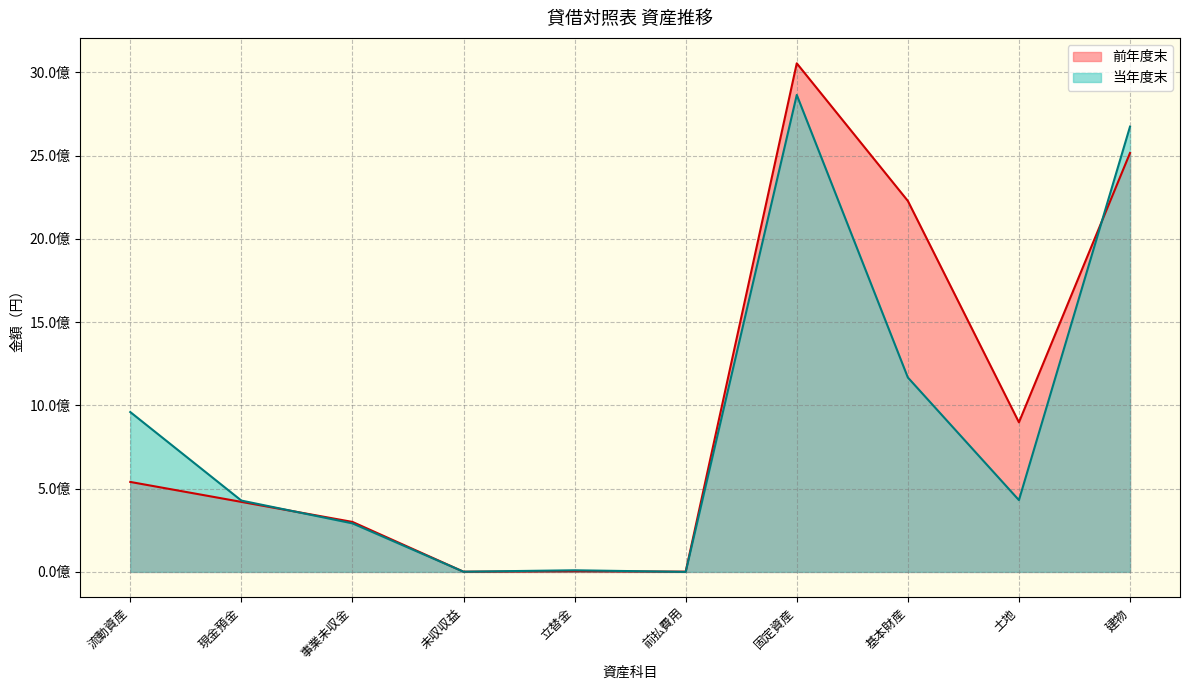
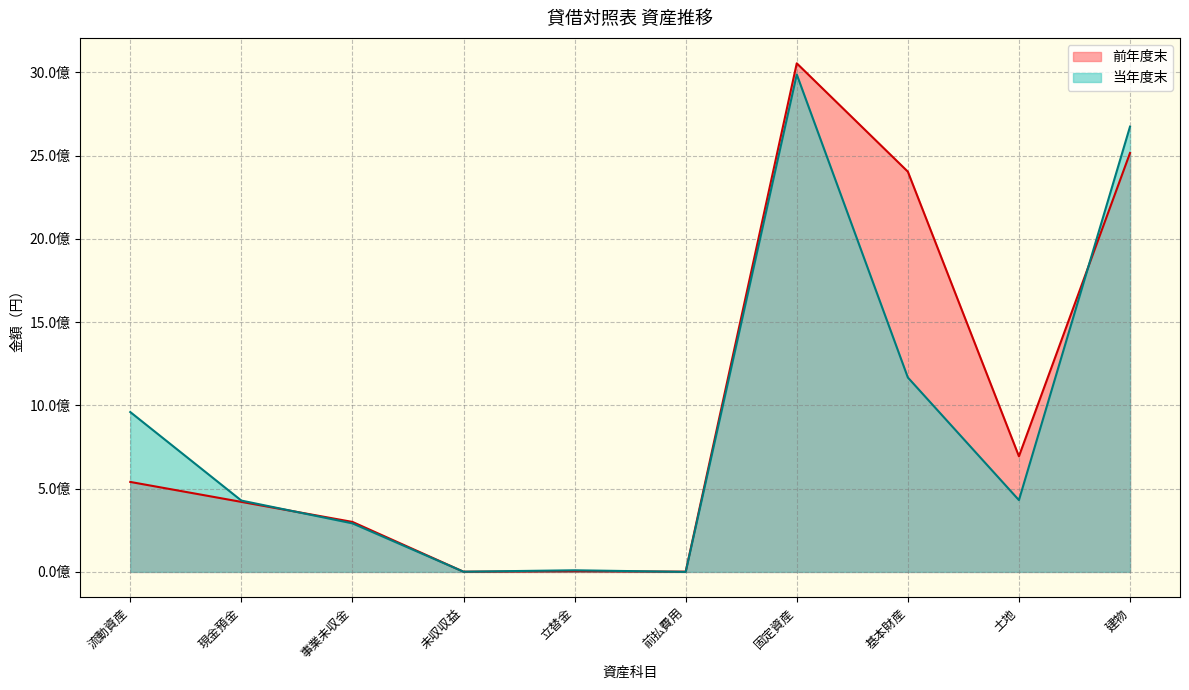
当年度末, 固定資産: 28.6億 -> 29.9億
前年度末, 基本財産: 22.3億 -> 24.0億
前年度末, 土地: 9.0億 -> 6.9億
